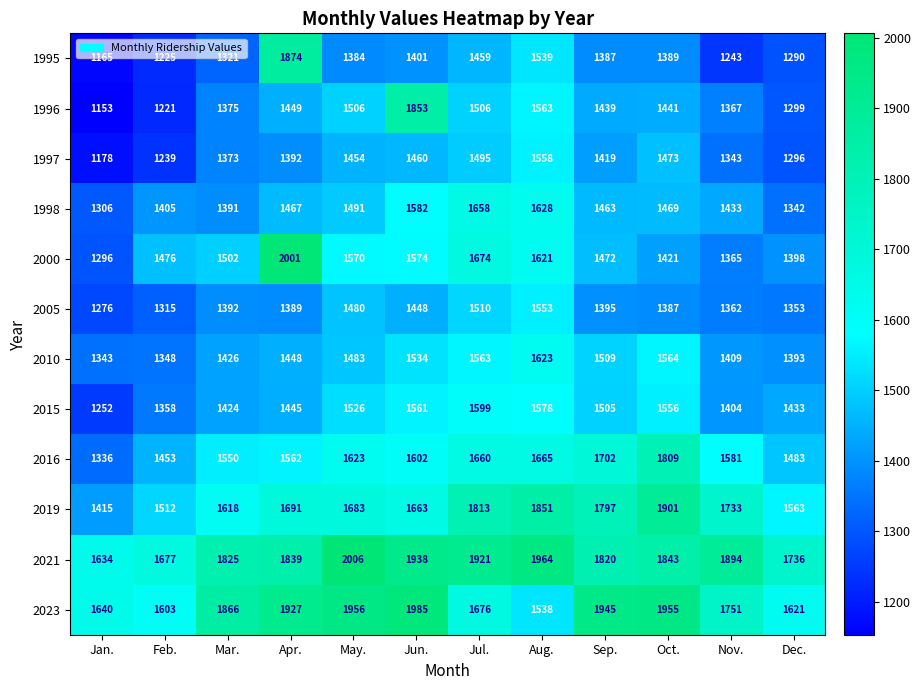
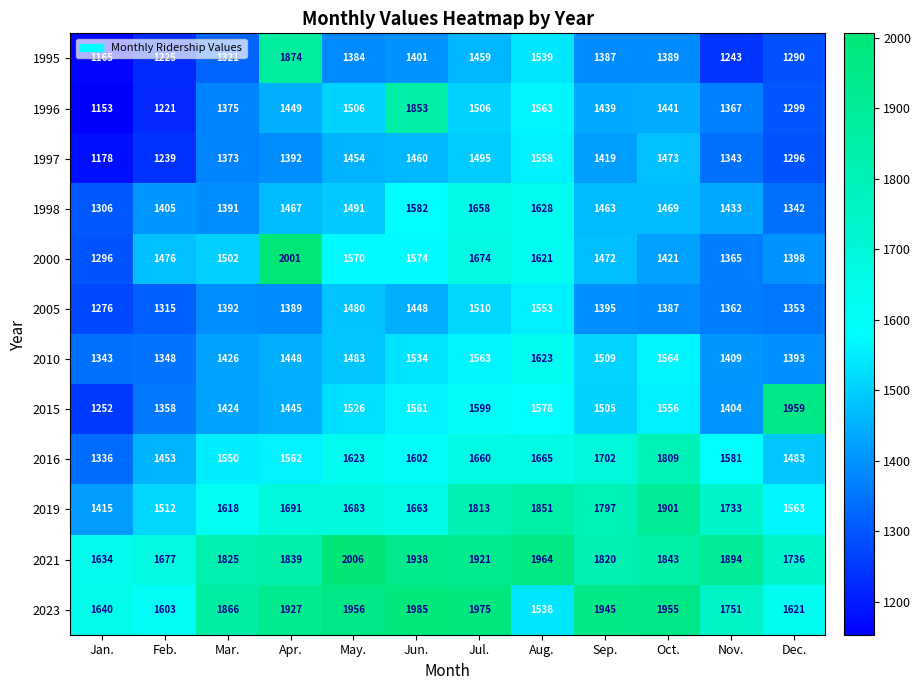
2015, Dec.: 1433 -> 1959
2023, Jul.: 1676 -> 1975
